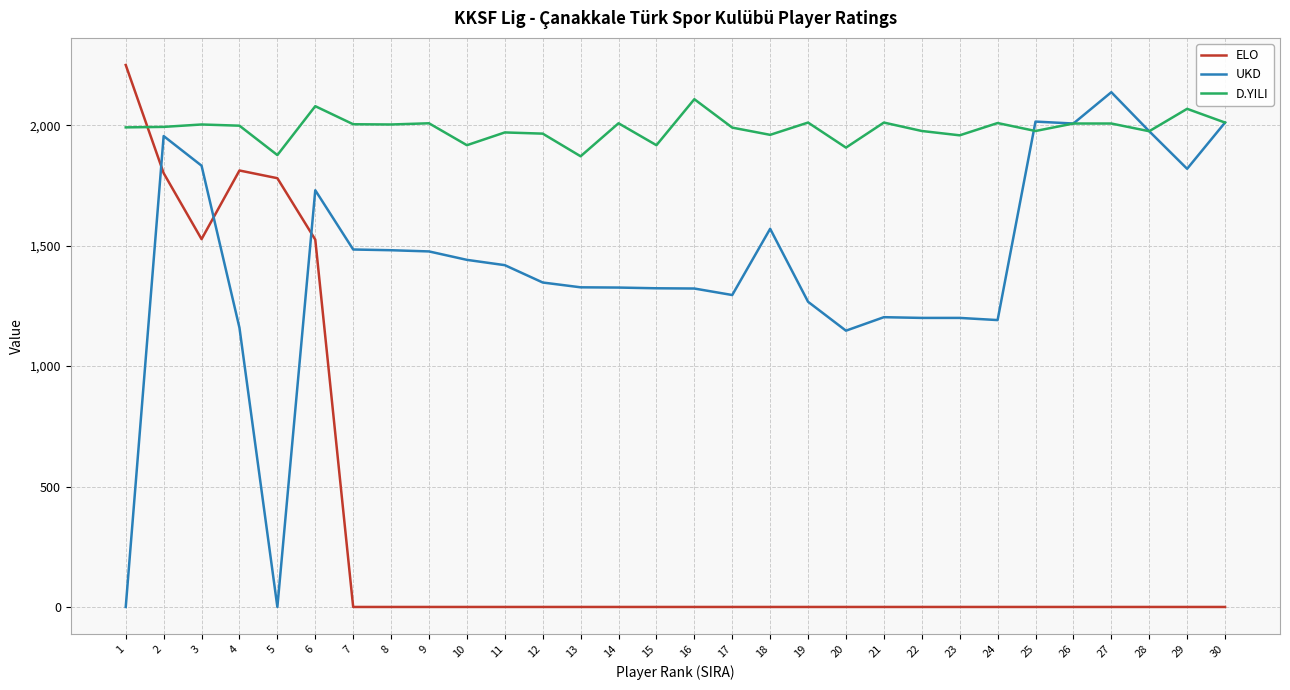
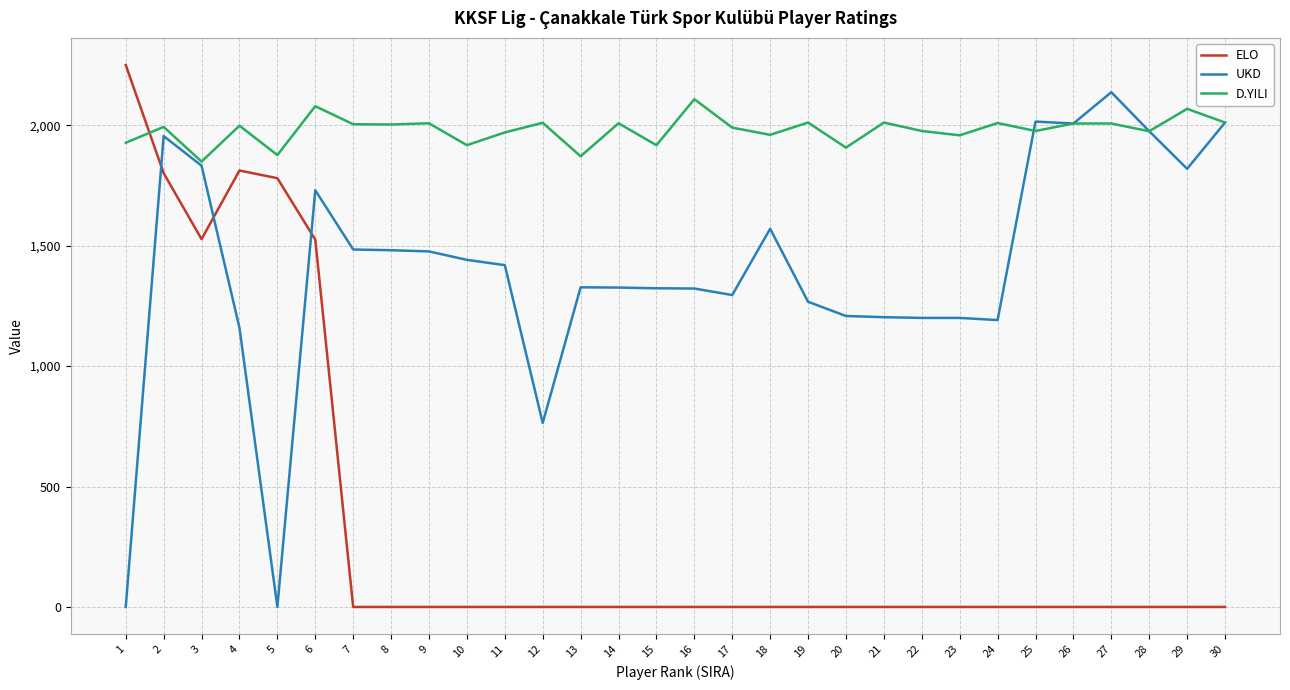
D.YILI, 1: 1,990 -> 1,930
D.YILI, 3: 2,000 -> 1,850
UKD, 12: 1,350 -> 760
D.YILI, 12: 1,970 -> 2,010
UKD, 20: 1,150 -> 1,210
